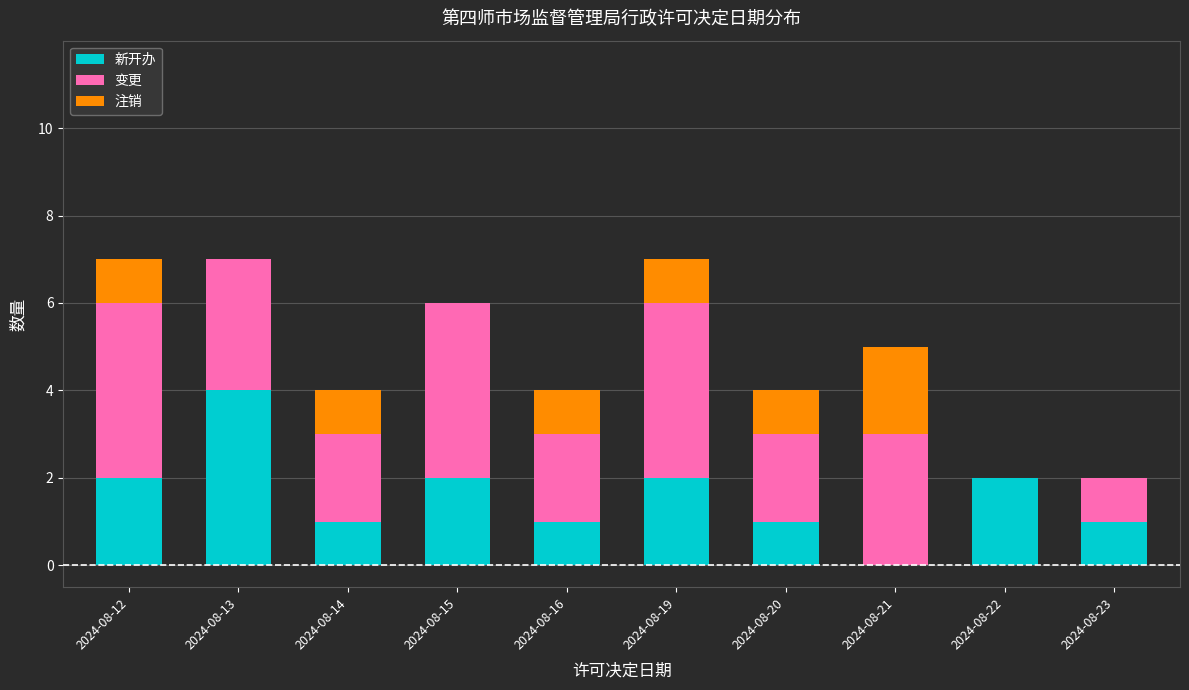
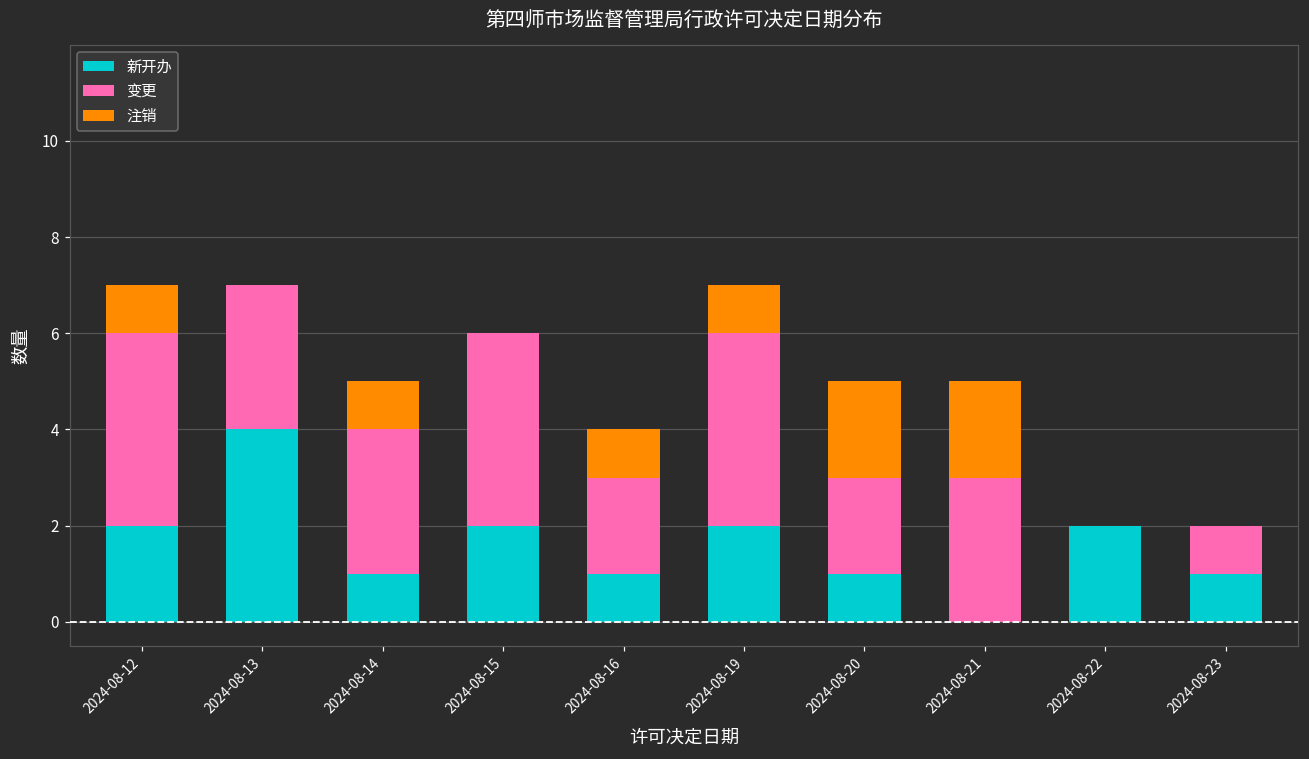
变更, 2024-08-14: 2 -> 3
注销, 2024-08-20: 1 -> 2
